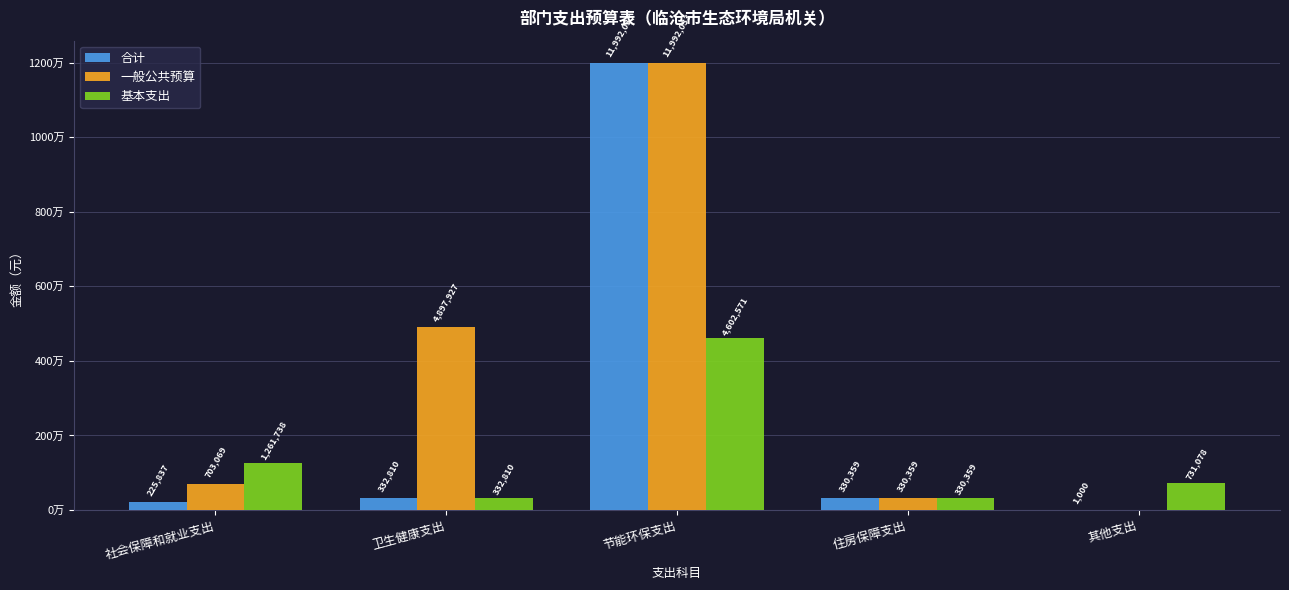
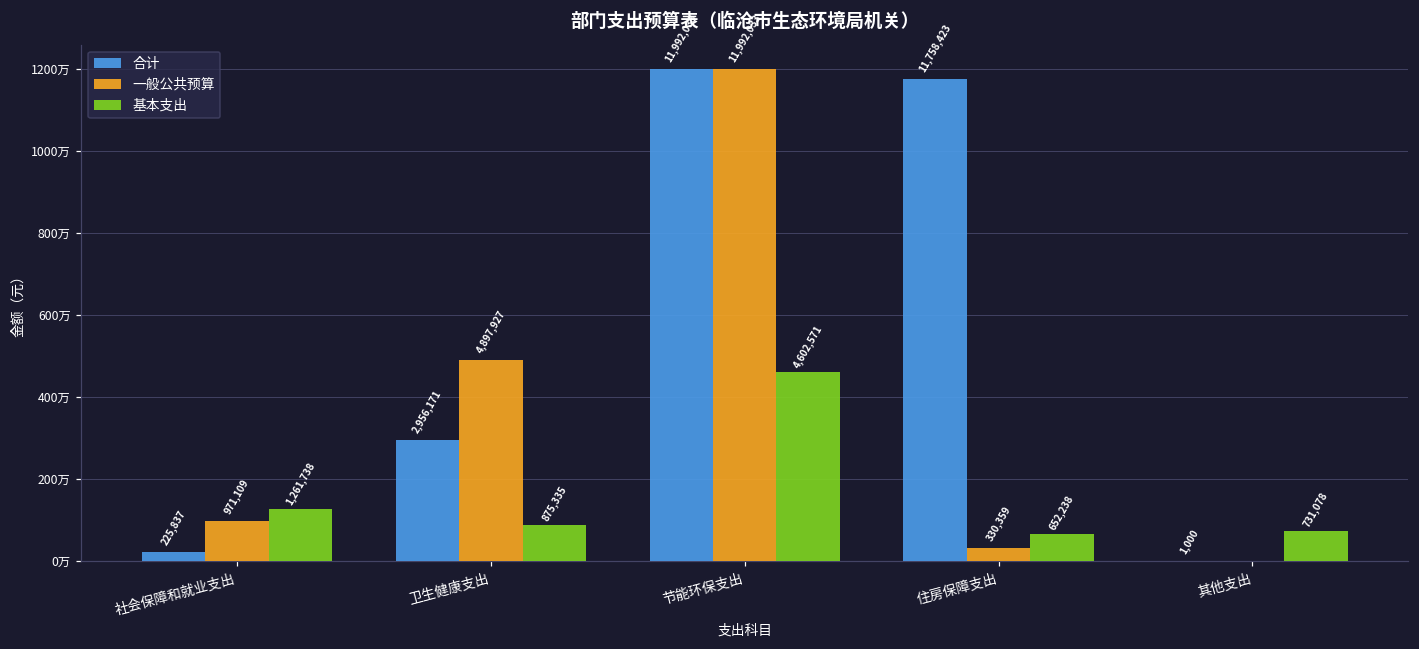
一般公共预算, 社会保障和就业支出: 703,069 -> 971,109
合计, 卫生健康支出: 332,810 -> 2,956,171
基本支出, 卫生健康支出: 332,810 -> 875,335
合计, 住房保障支出: 330,359 -> 11,758,423
基本支出, 住房保障支出: 330,359 -> 652,238
